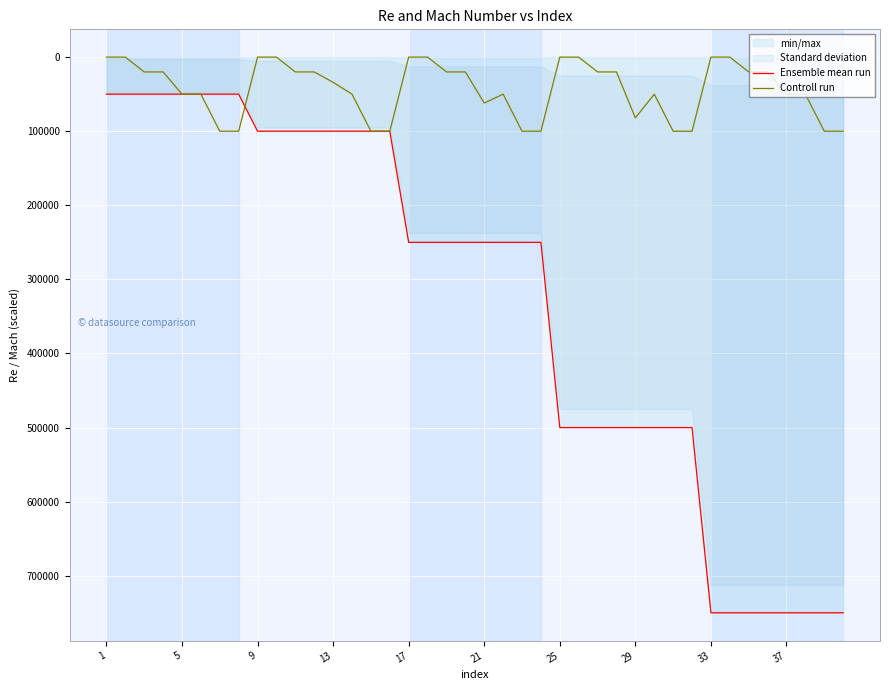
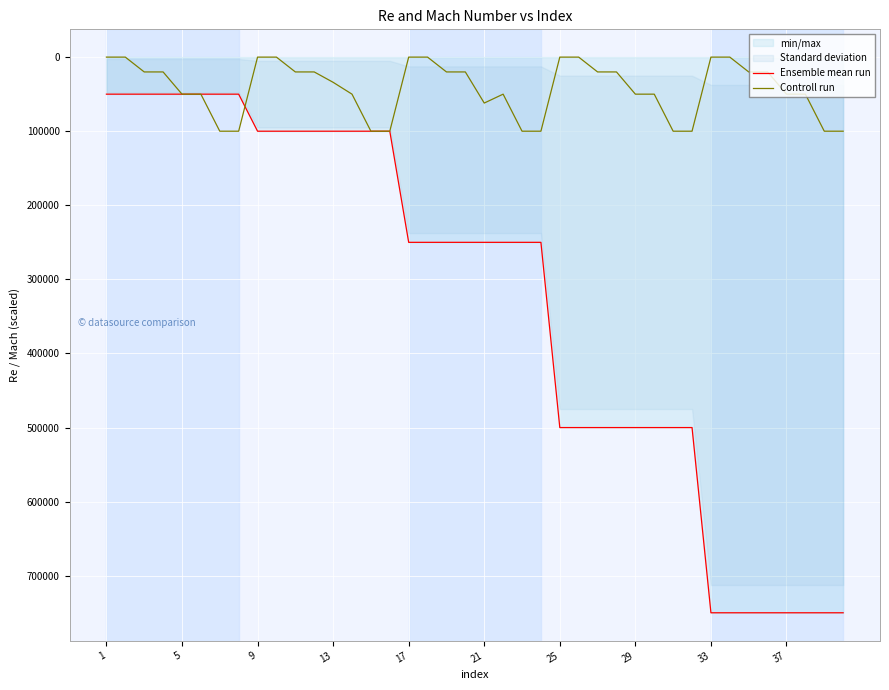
Controll run, 29: 80000 -> 50000
